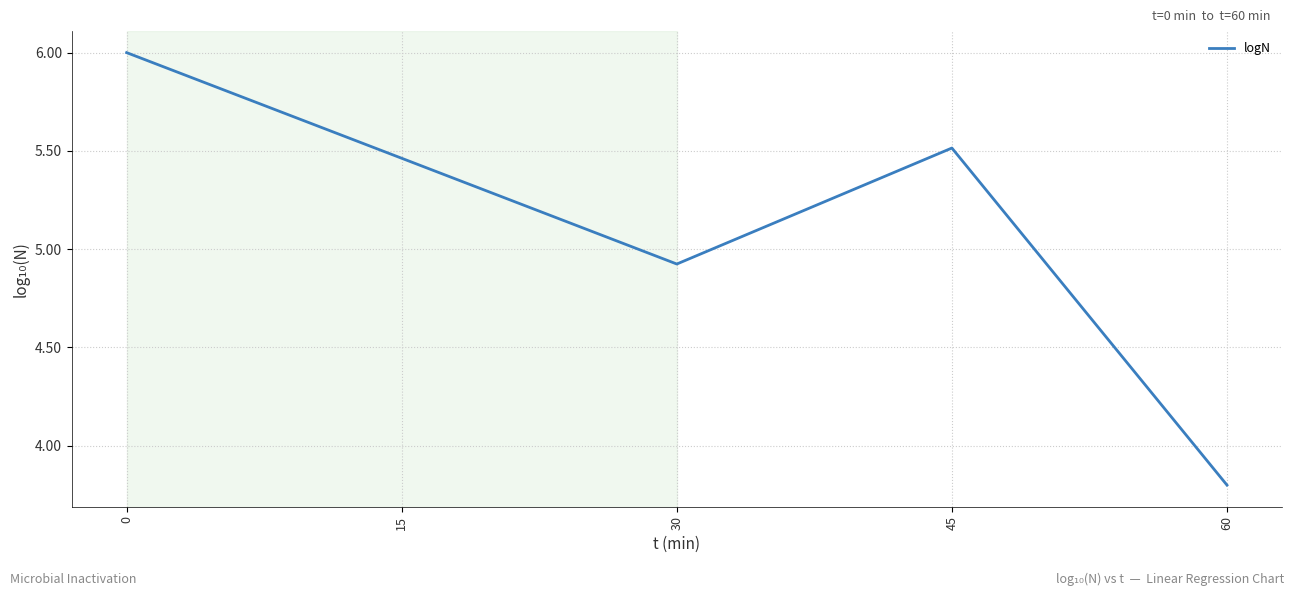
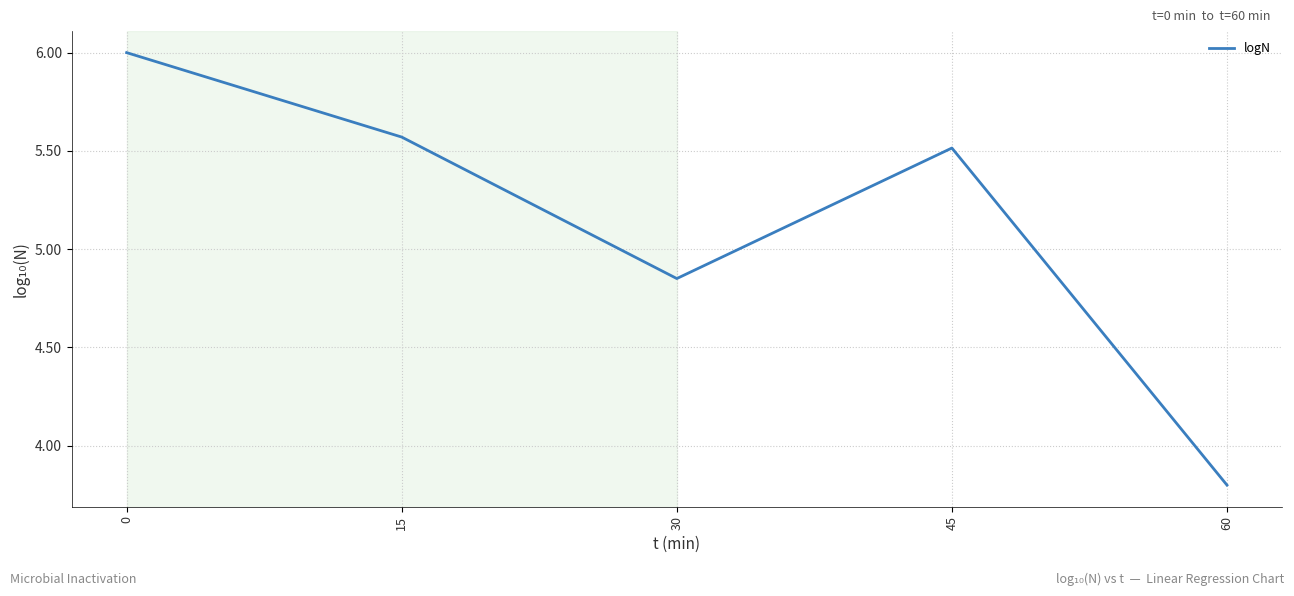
15: 5.46 -> 5.57
30: 4.92 -> 4.85
